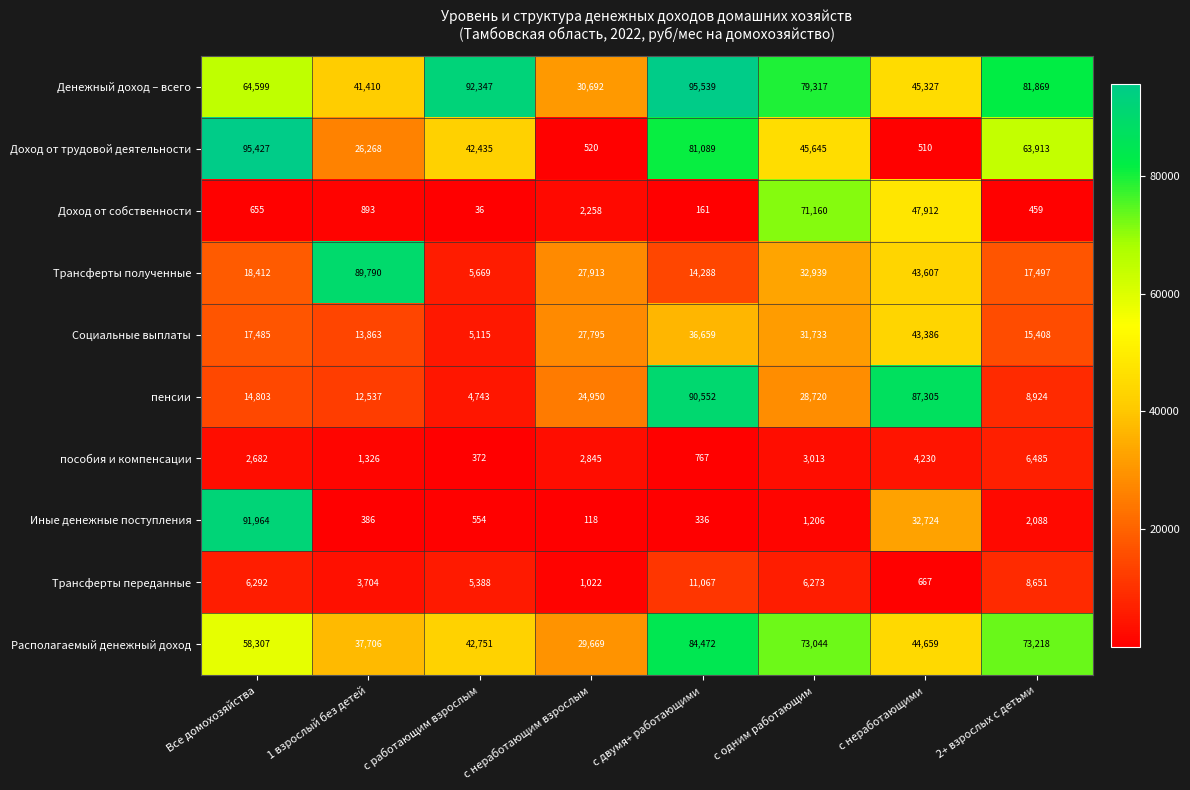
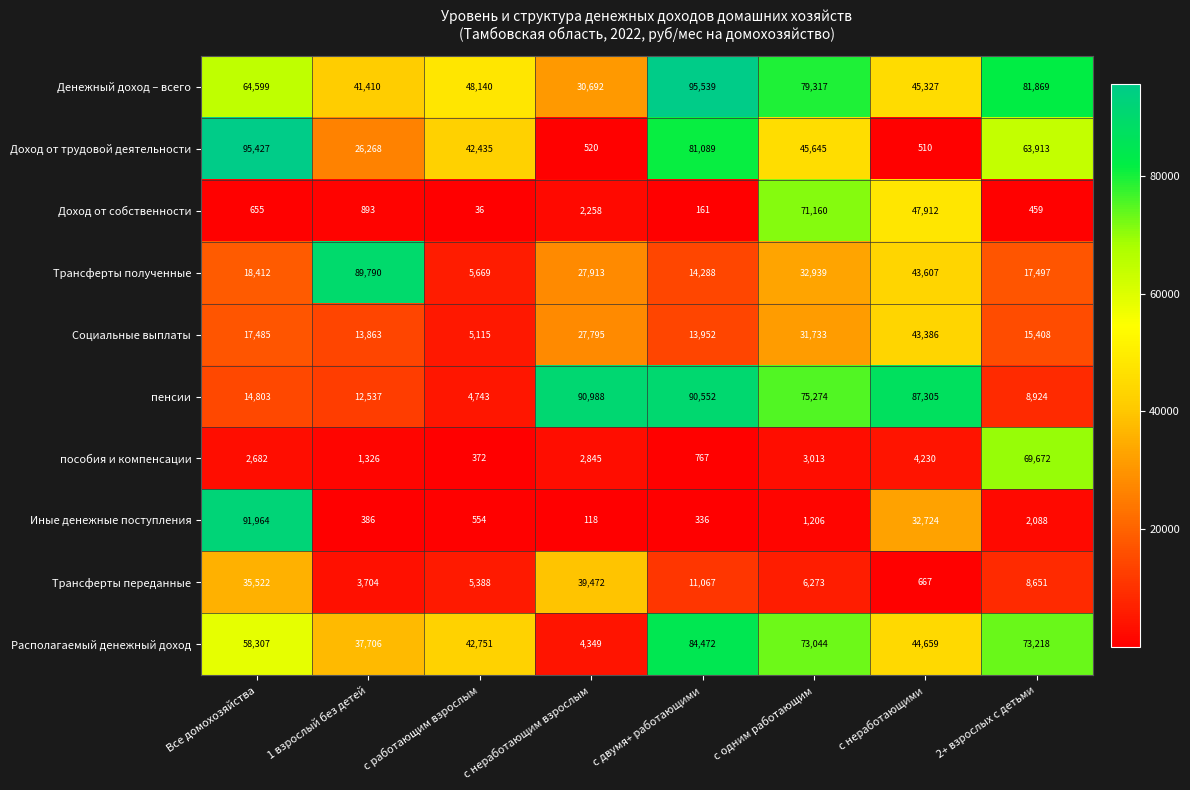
Денежный доход – всего, с работающим взрослым: 92,347 -> 48,140
Социальные выплаты, с двумя+ работающими: 36,659 -> 13,952
пенсии, с неработающим взрослым: 24,950 -> 90,988
пенсии, с одним работающим: 28,720 -> 75,274
пособия и компенсации, 2+ взрослых с детьми: 6,485 -> 69,672
Трансферты переданные, Все домохозяйства: 6,292 -> 35,522
Трансферты переданные, с неработающим взрослым: 1,022 -> 39,472
Располагаемый денежный доход, с неработающим взрослым: 29,669 -> 4,349
